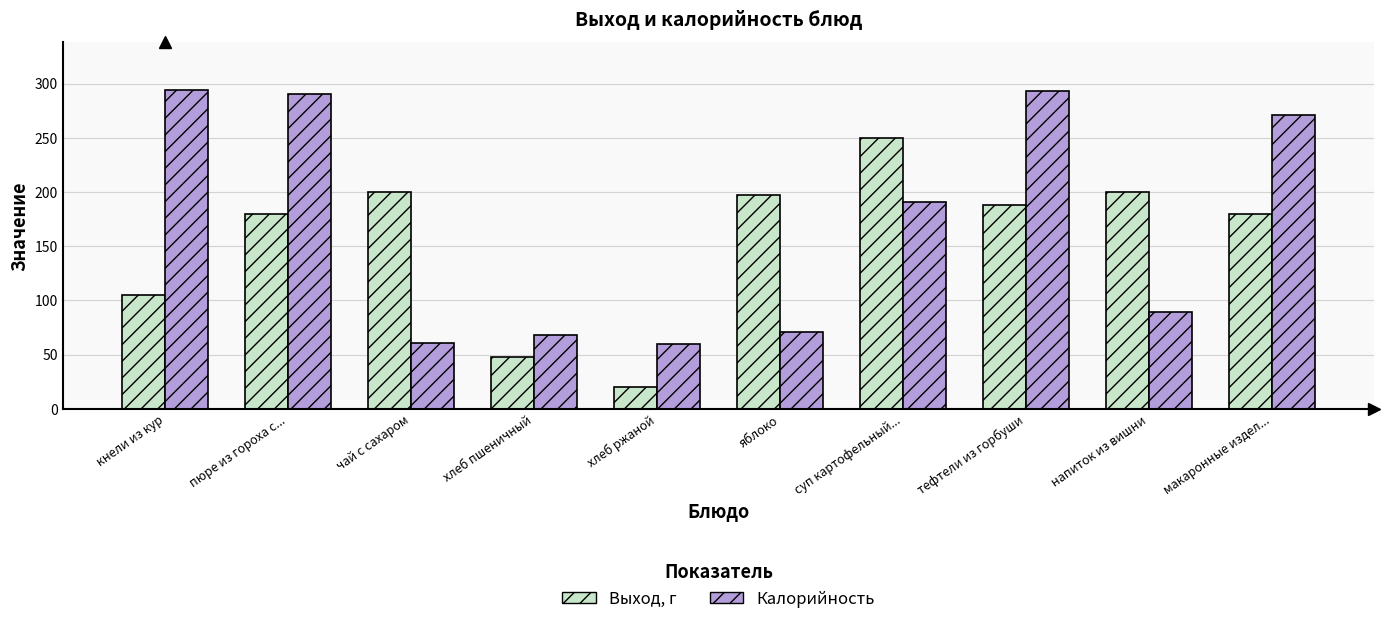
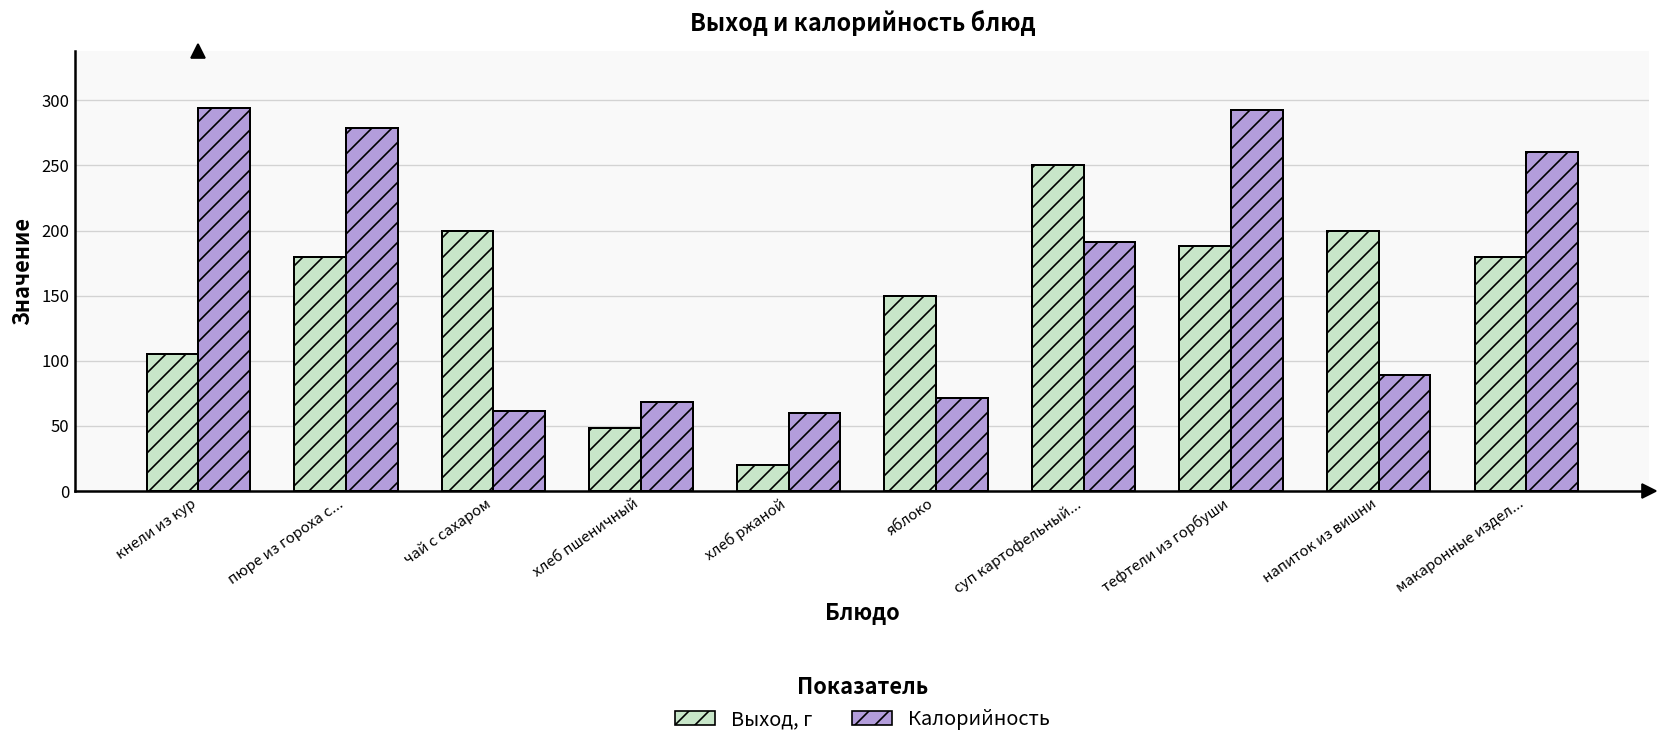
Калорийность, пюре из гороха с...: 290 -> 279
Выход, г, яблоко: 197 -> 150
Калорийность, макаронные издел...: 271 -> 260
